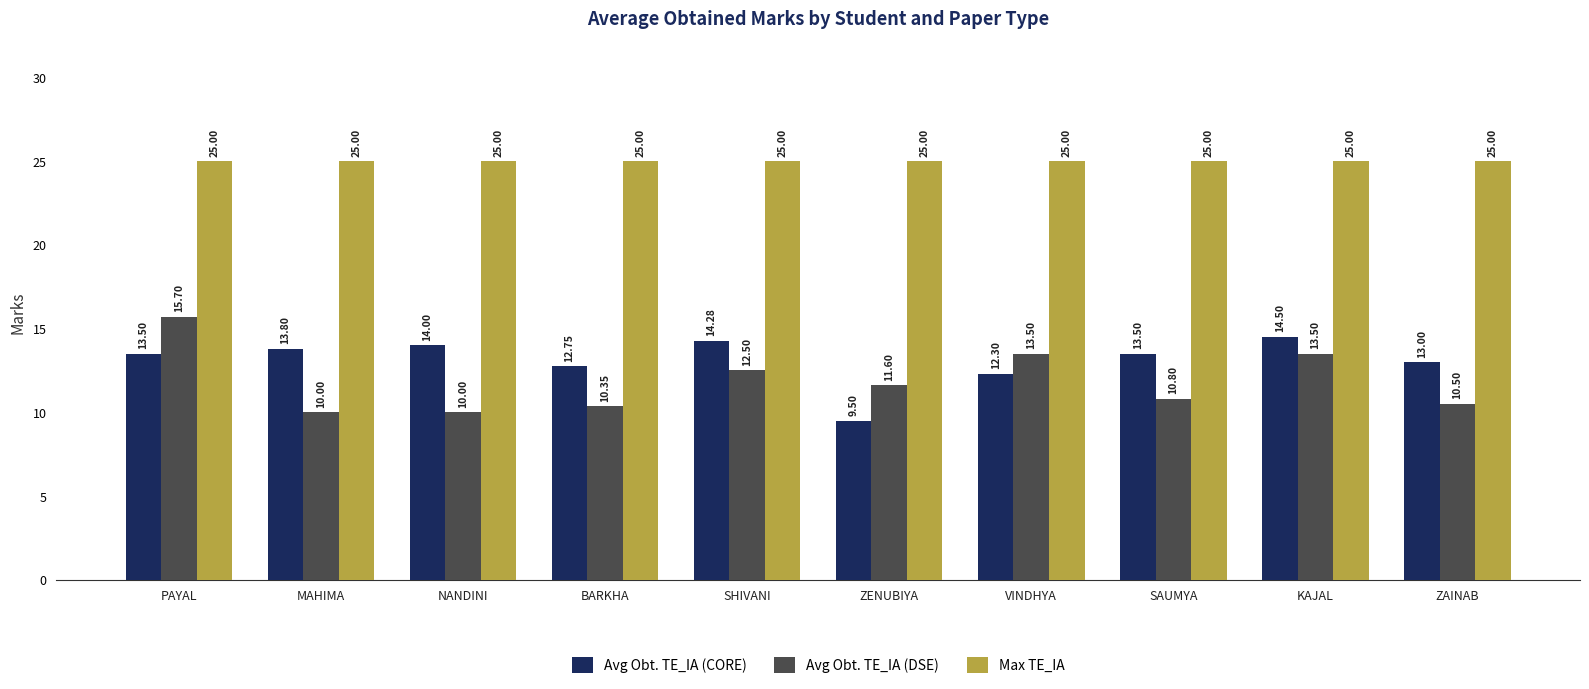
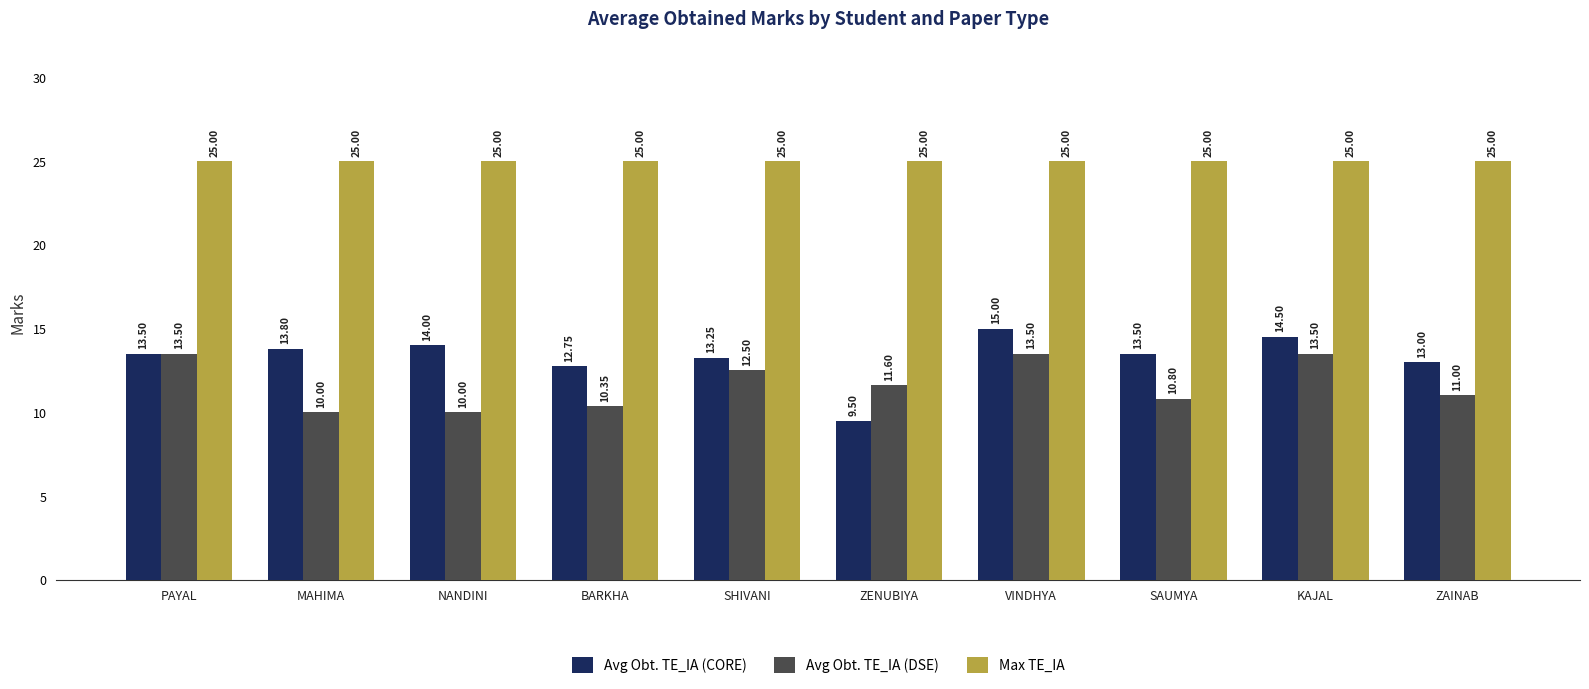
Avg Obt. TE_IA (DSE), PAYAL: 15.70 -> 13.50
Avg Obt. TE_IA (CORE), SHIVANI: 14.28 -> 13.25
Avg Obt. TE_IA (CORE), VINDHYA: 12.30 -> 15.00
Avg Obt. TE_IA (DSE), ZAINAB: 10.50 -> 11.00
